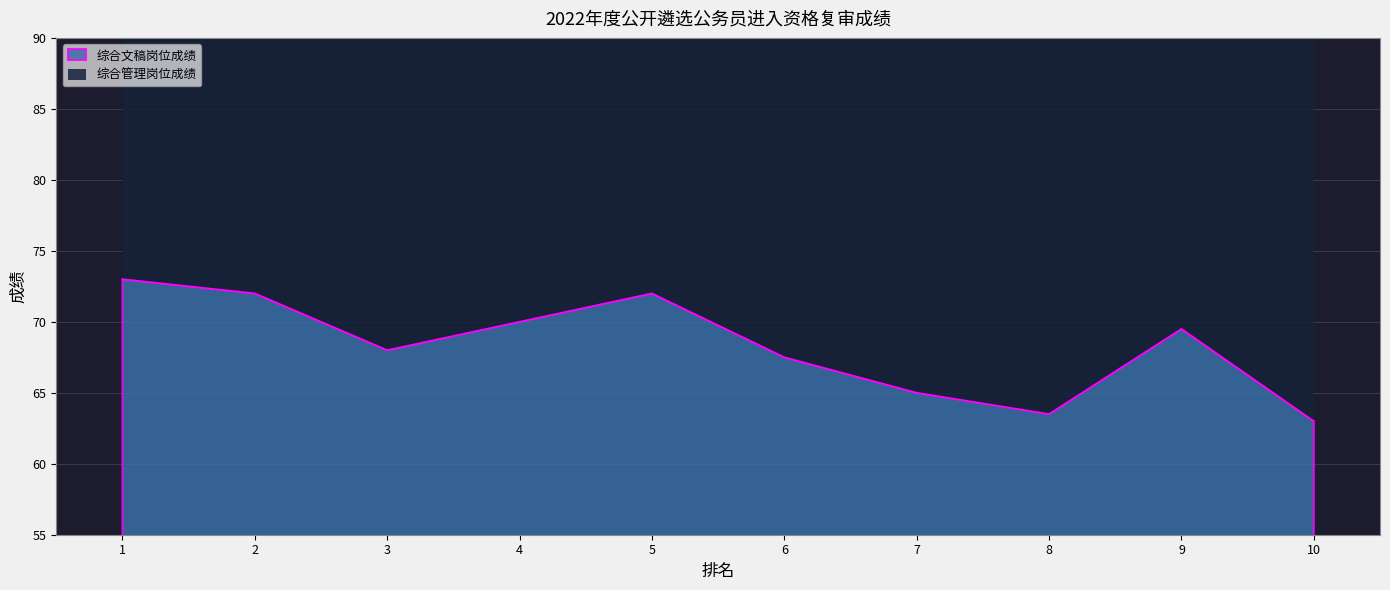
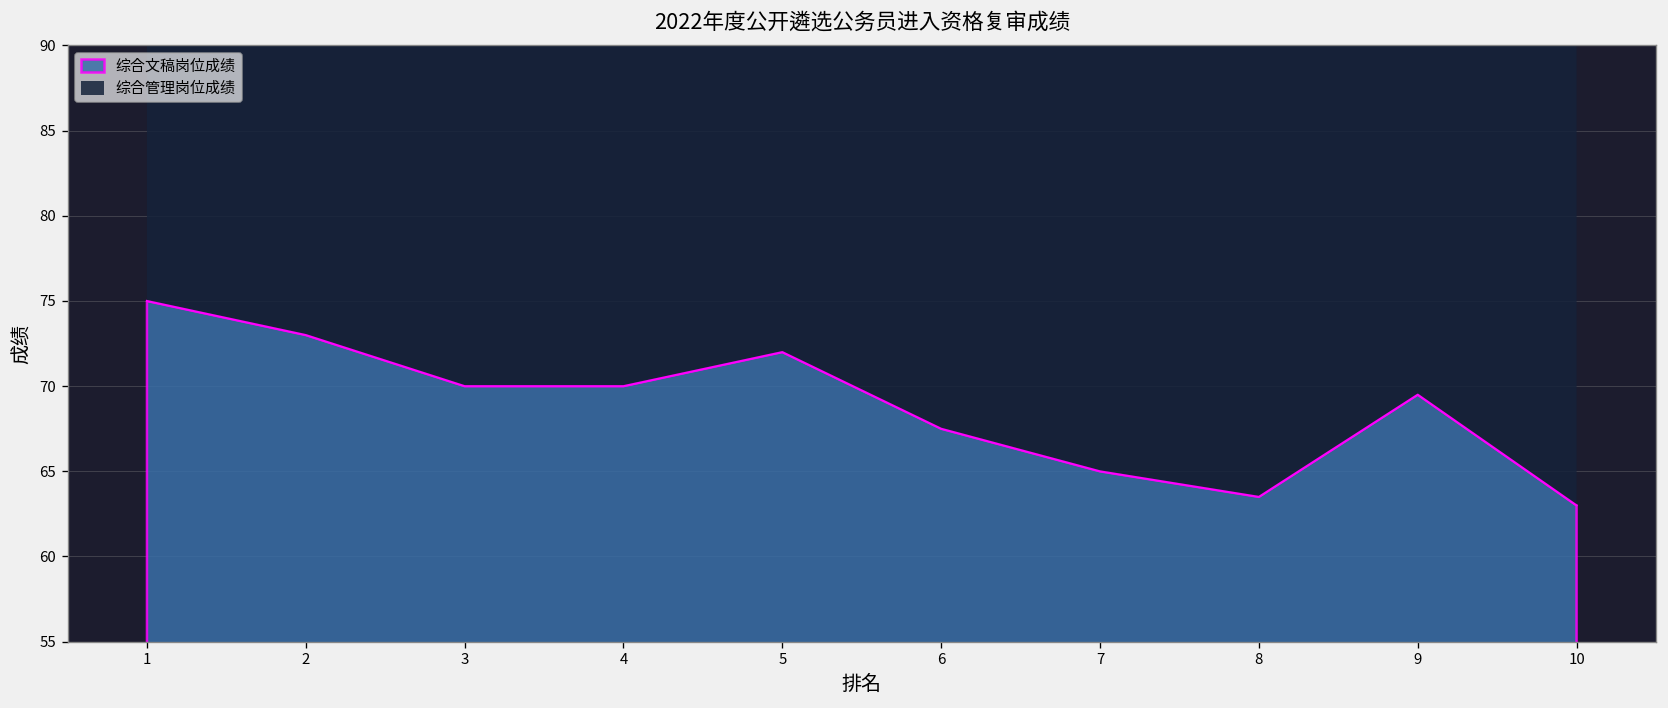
综合文稿岗位成绩, 1: 73 -> 75
综合文稿岗位成绩, 2: 72 -> 73
综合文稿岗位成绩, 3: 68 -> 70
